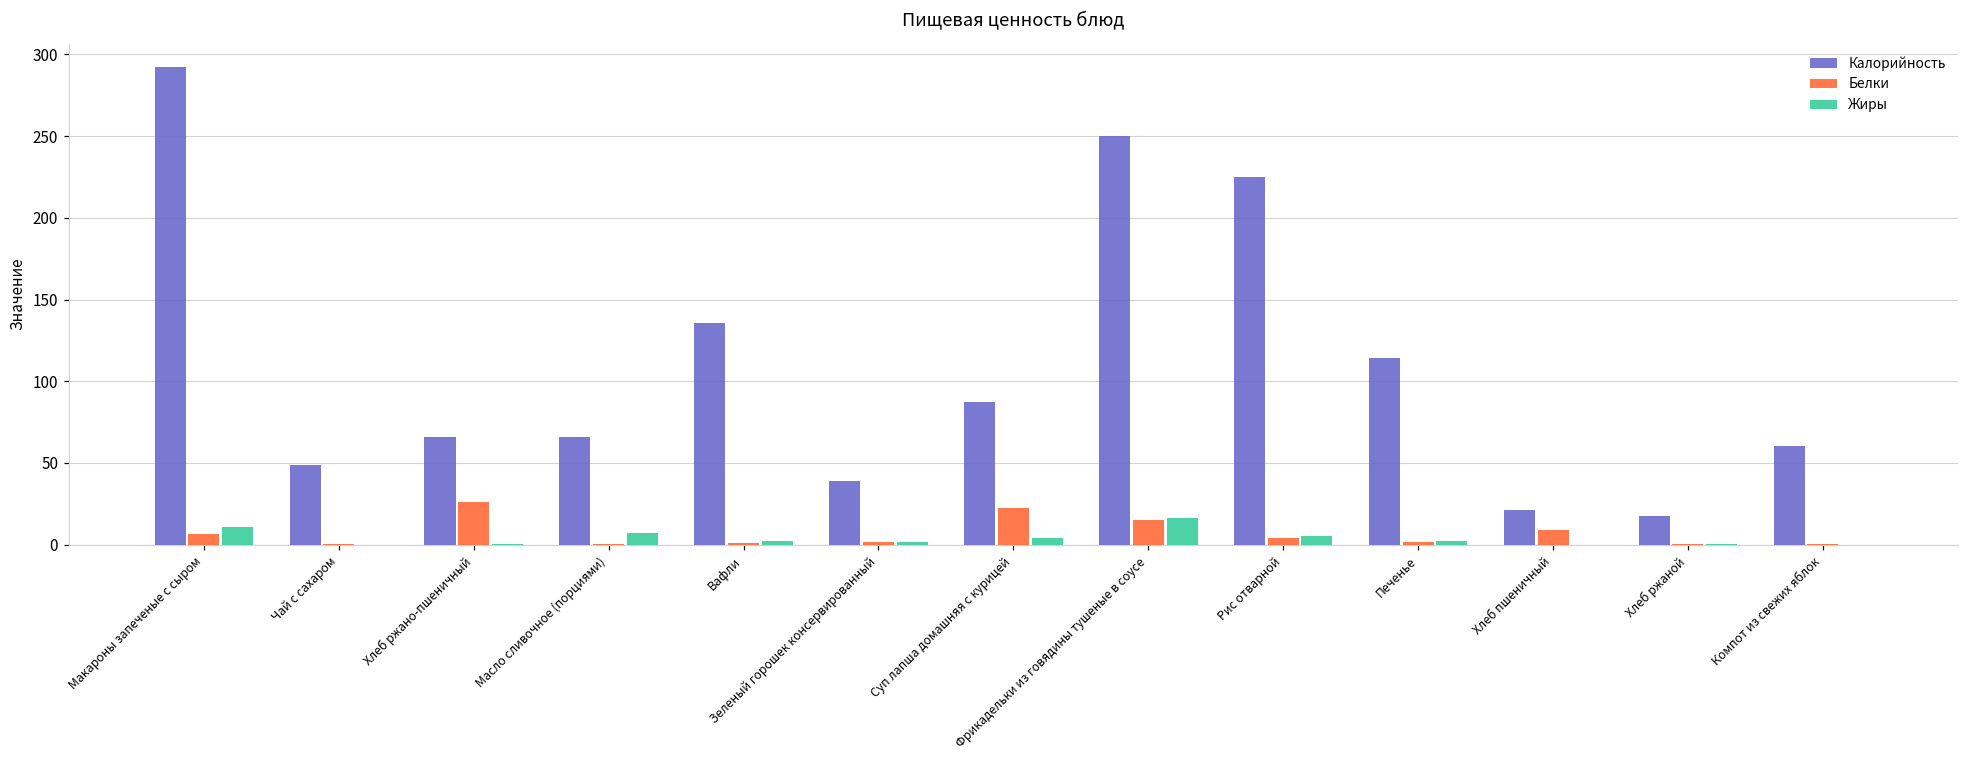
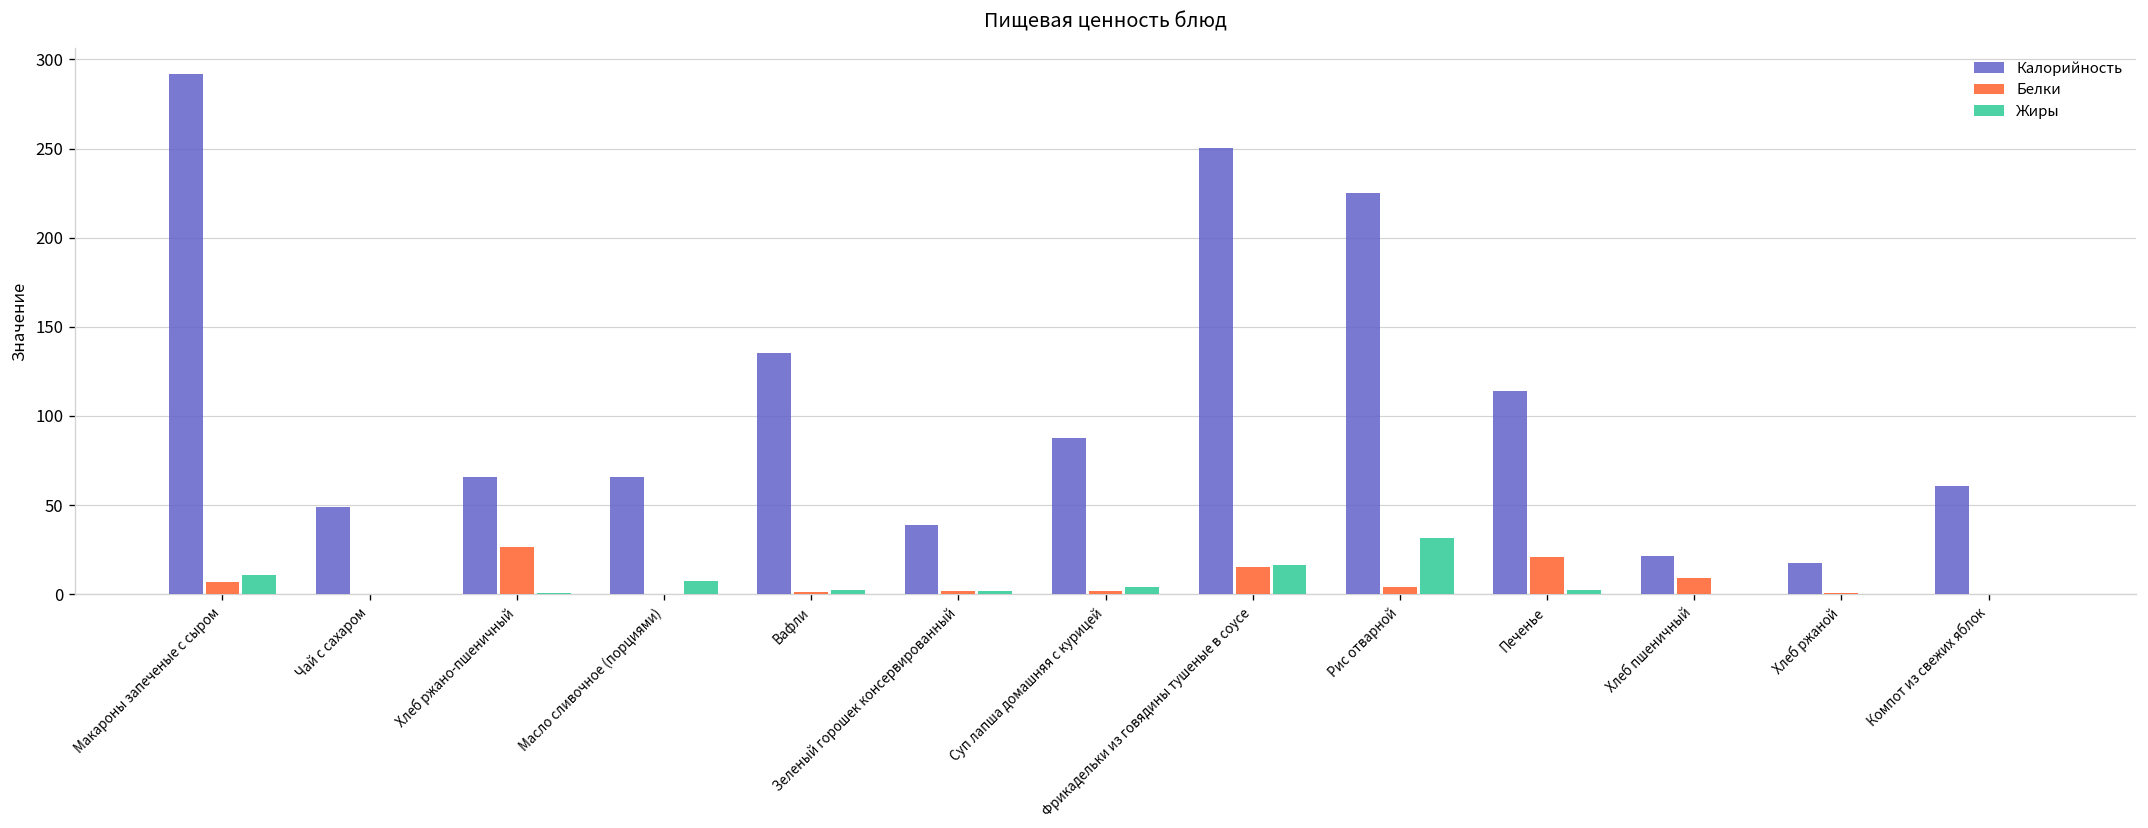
Белки, Суп лапша домашняя с курицей: 22 -> 2
Жиры, Рис отварной: 5 -> 32
Белки, Печенье: 2 -> 21
